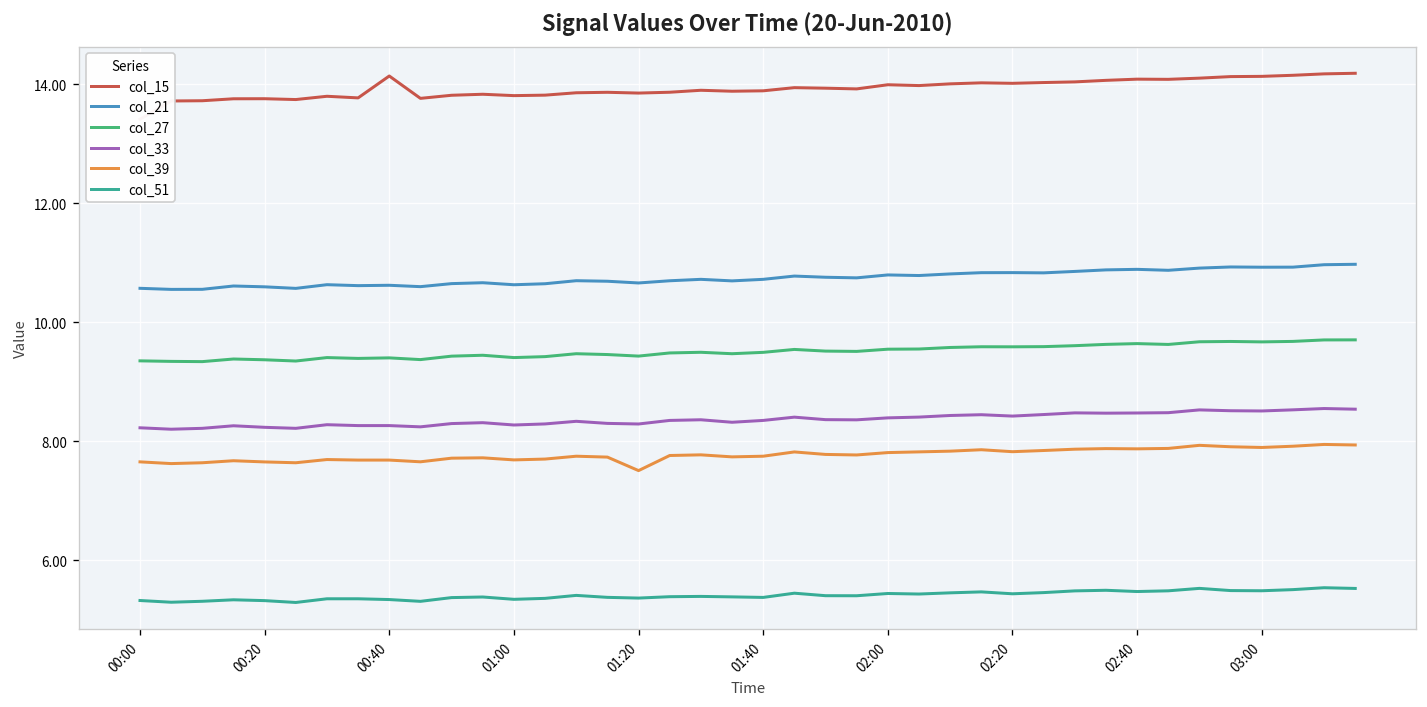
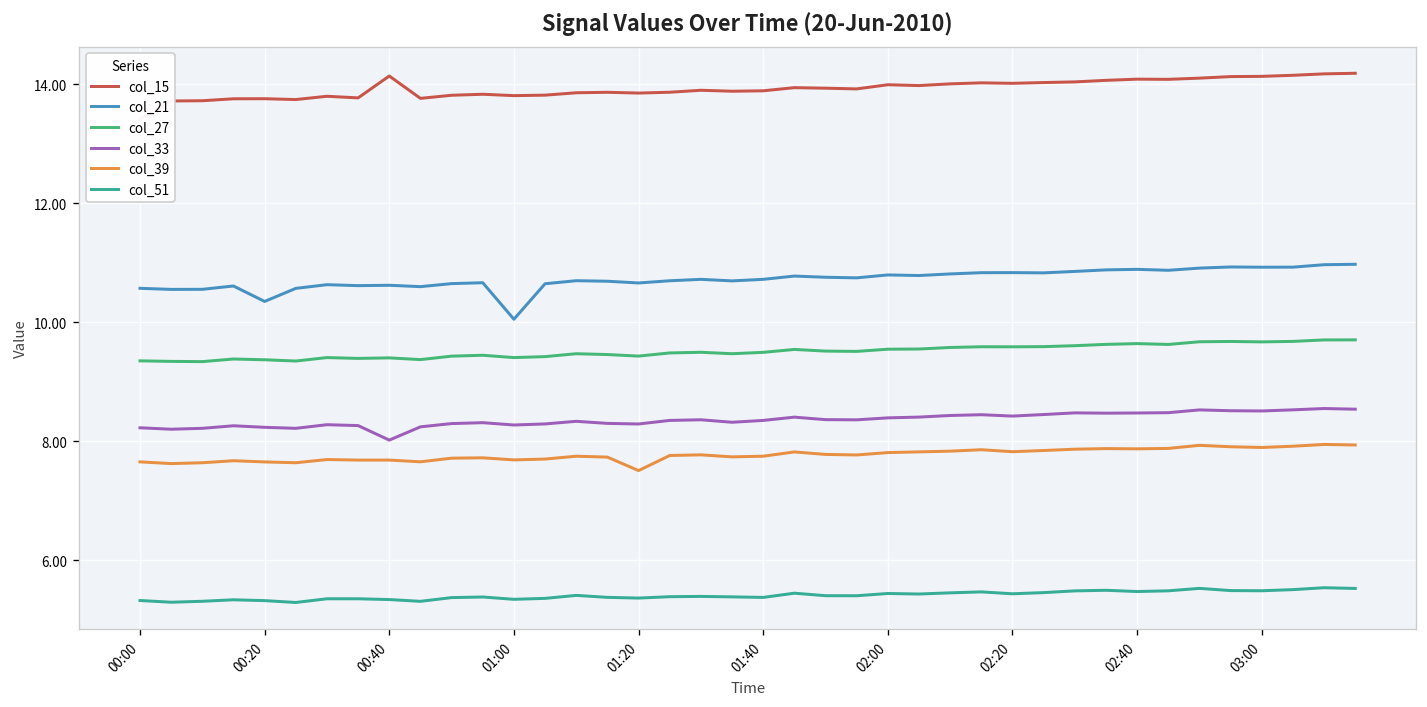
col_21, 00:20: 10.6 -> 10.3
col_33, 00:40: 8.3 -> 8.0
col_21, 01:00: 10.6 -> 10.1
